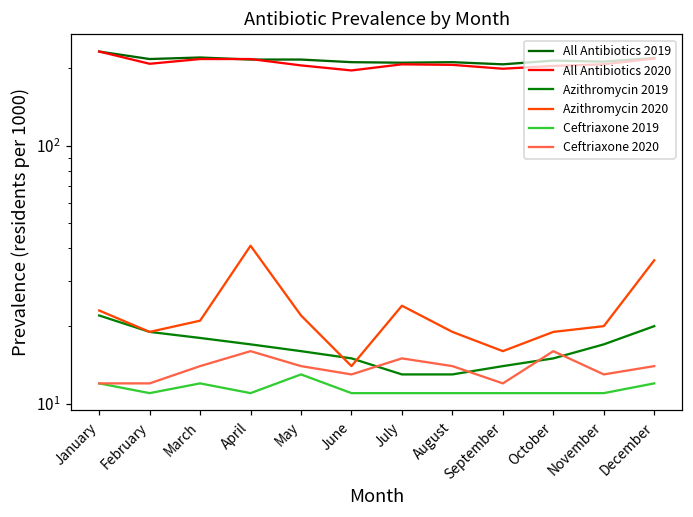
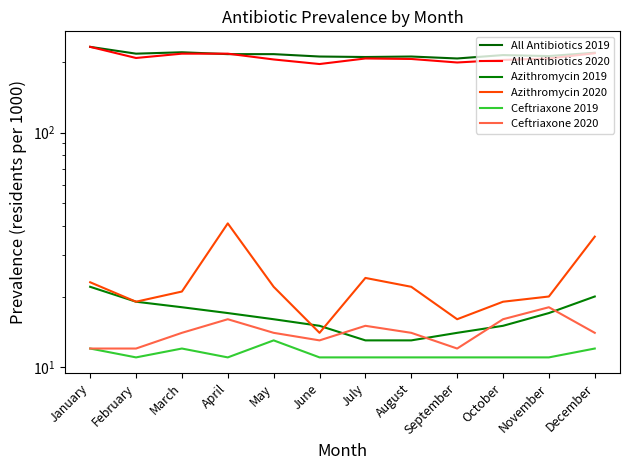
Azithromycin 2020, August: 19 -> 22
Ceftriaxone 2020, November: 13 -> 18
